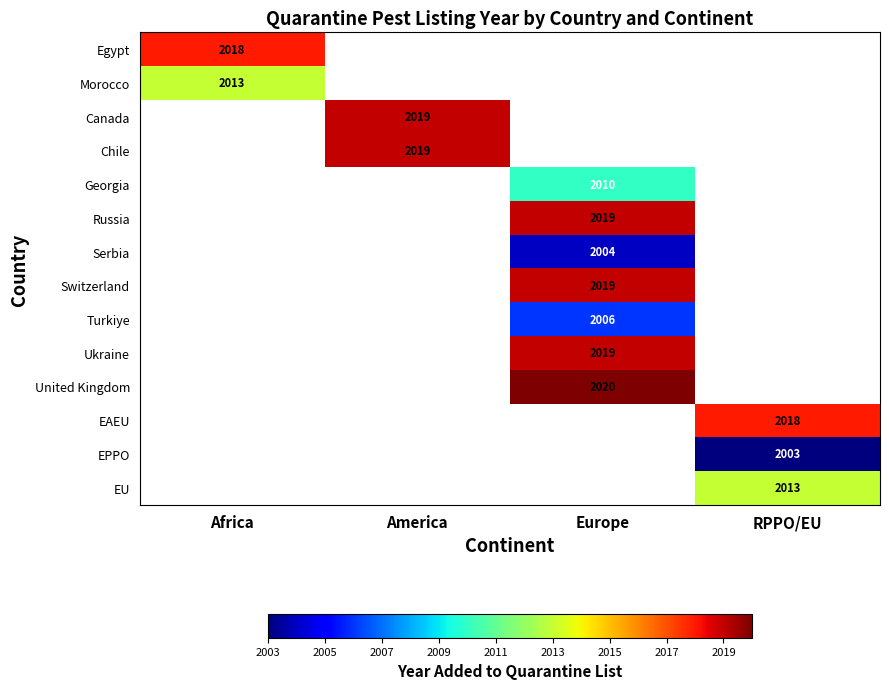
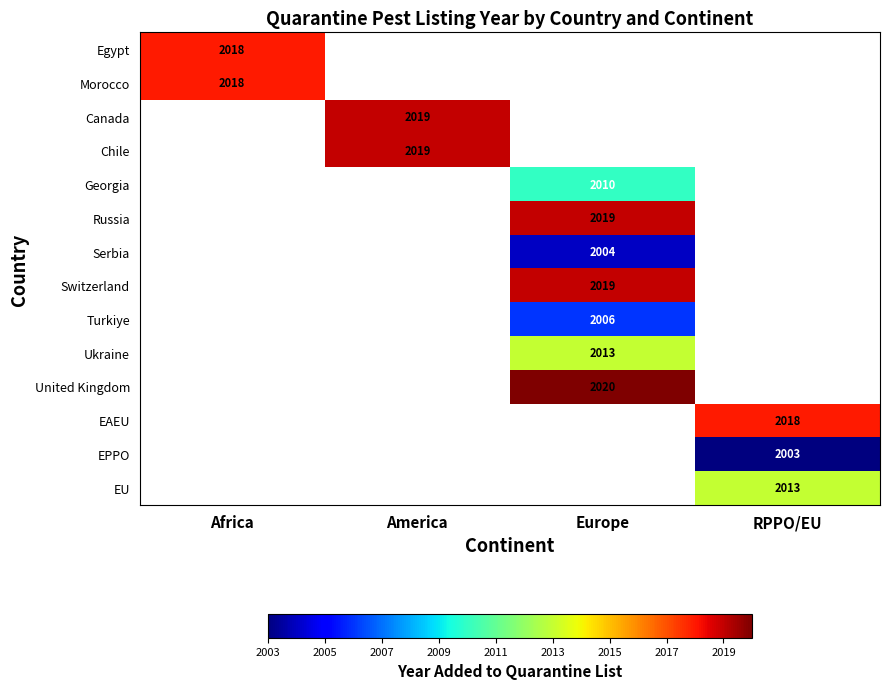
Morocco, Africa: 2013 -> 2018
Ukraine, Europe: 2019 -> 2013
